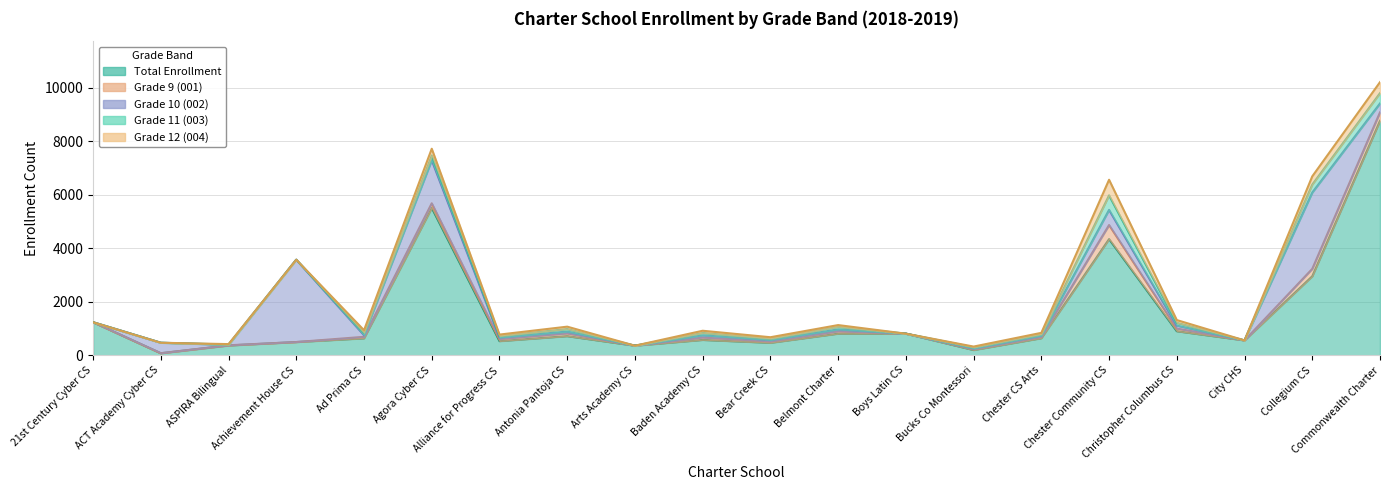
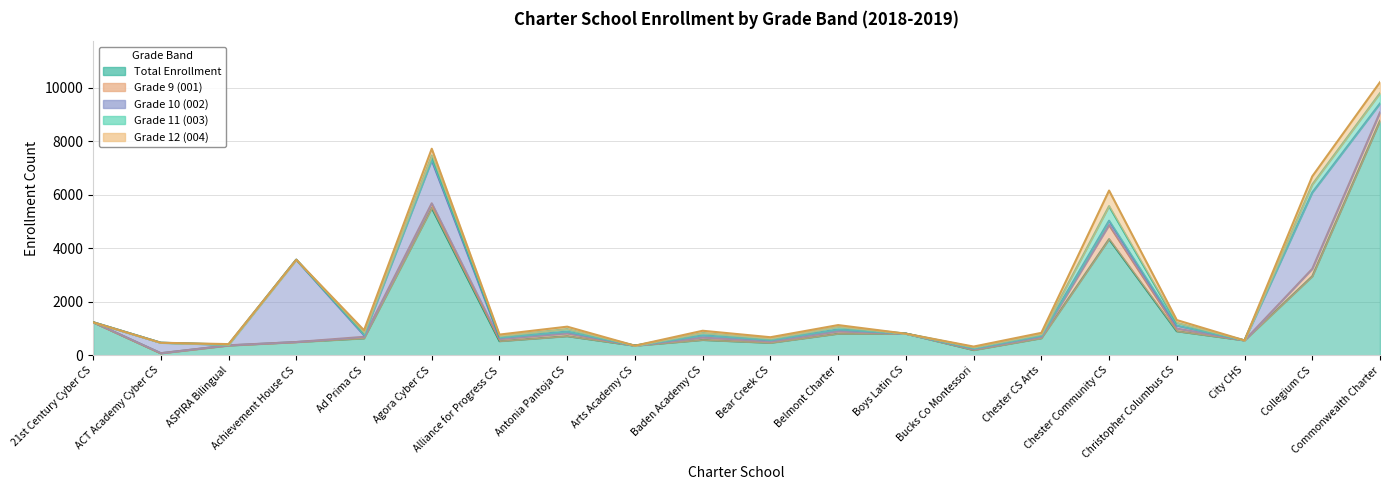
Grade 10 (002), Chester Community CS: 600 -> 200
